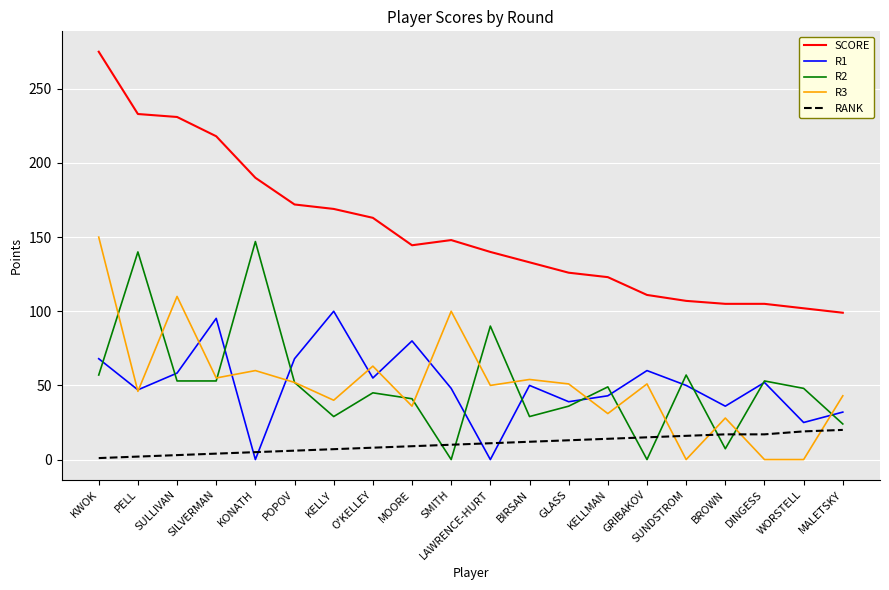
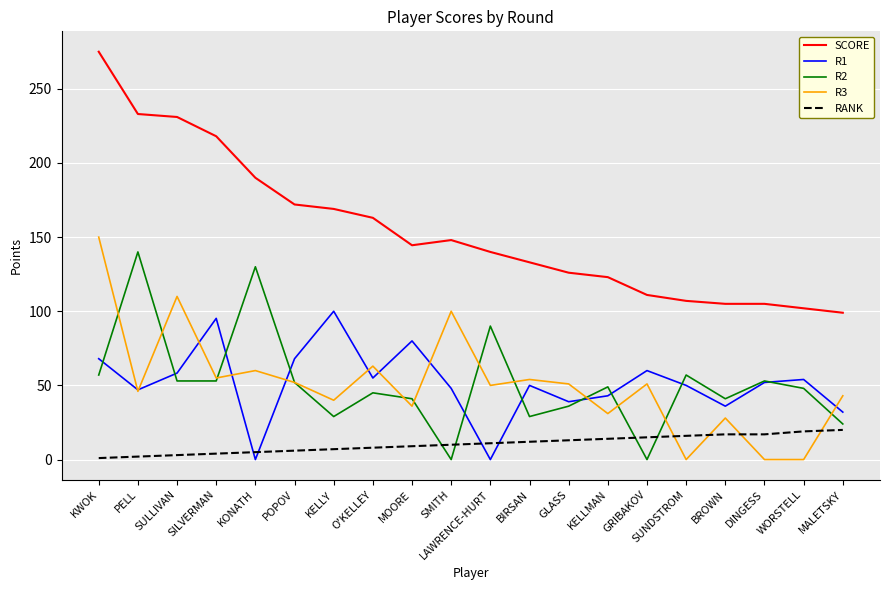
R2, KONATH: 147 -> 130
R2, BROWN: 7 -> 41
R1, WORSTELL: 25 -> 54
